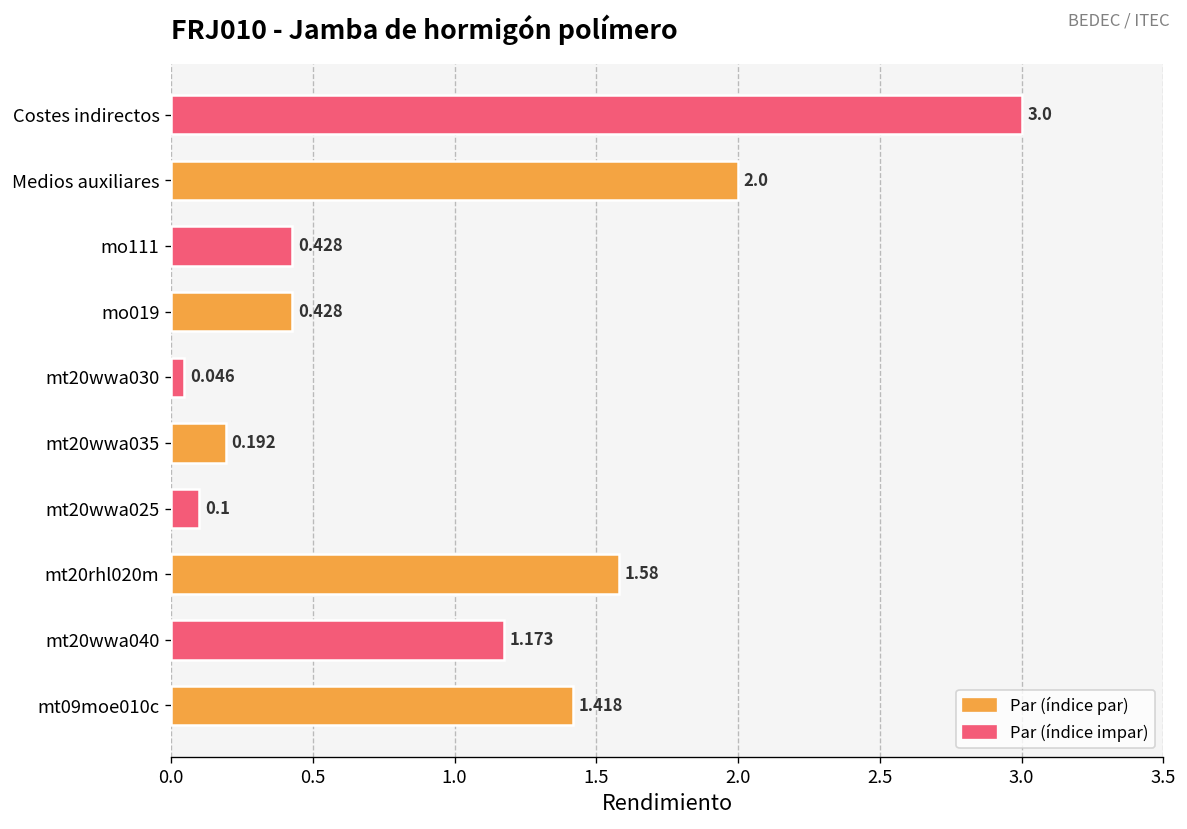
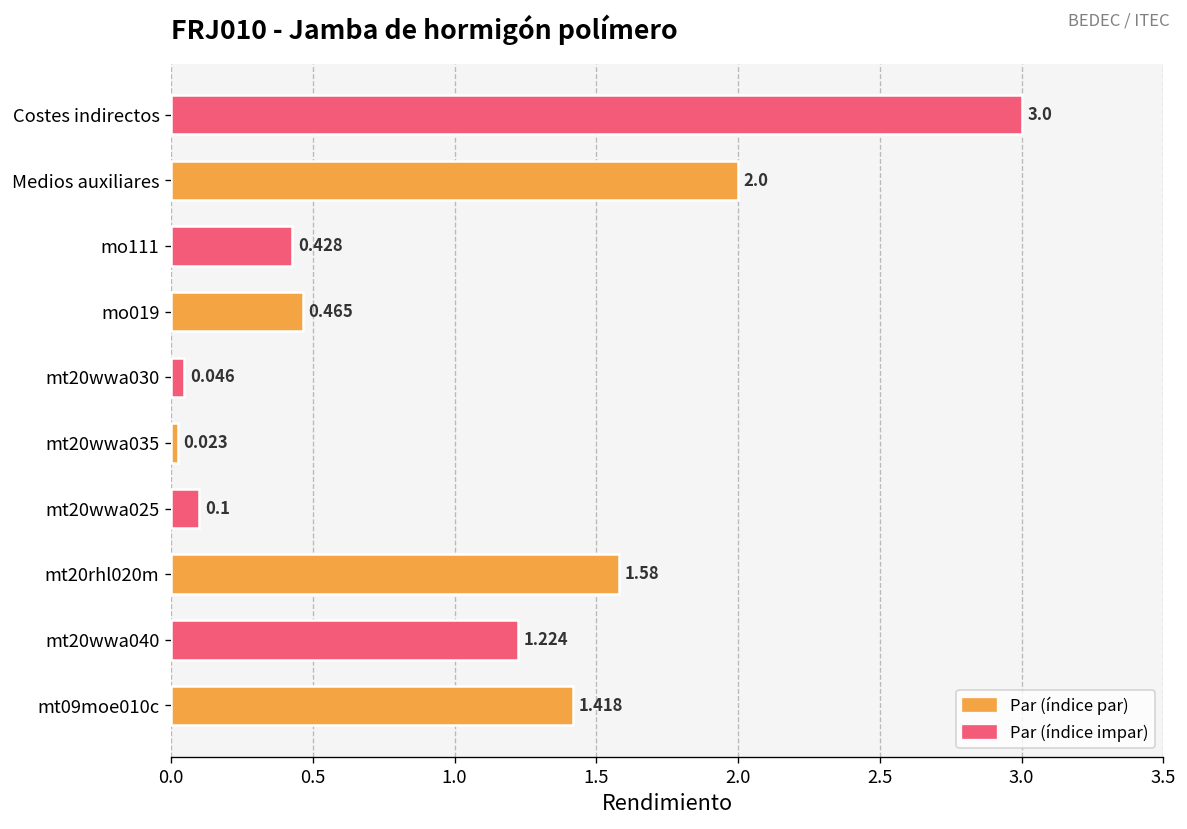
mo019: 0.428 -> 0.465
mt20wwa035: 0.192 -> 0.023
mt20wwa040: 1.173 -> 1.224
